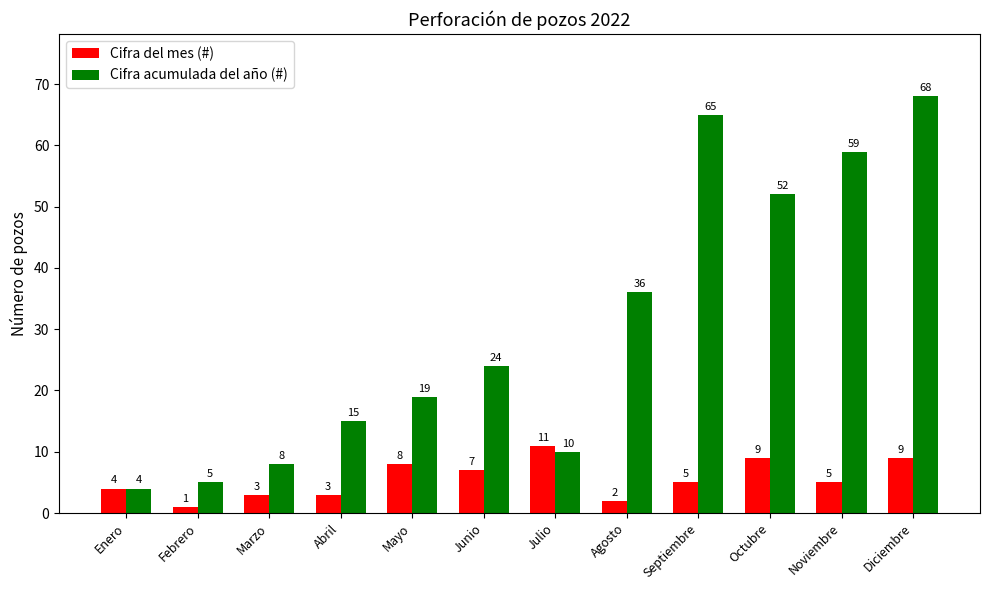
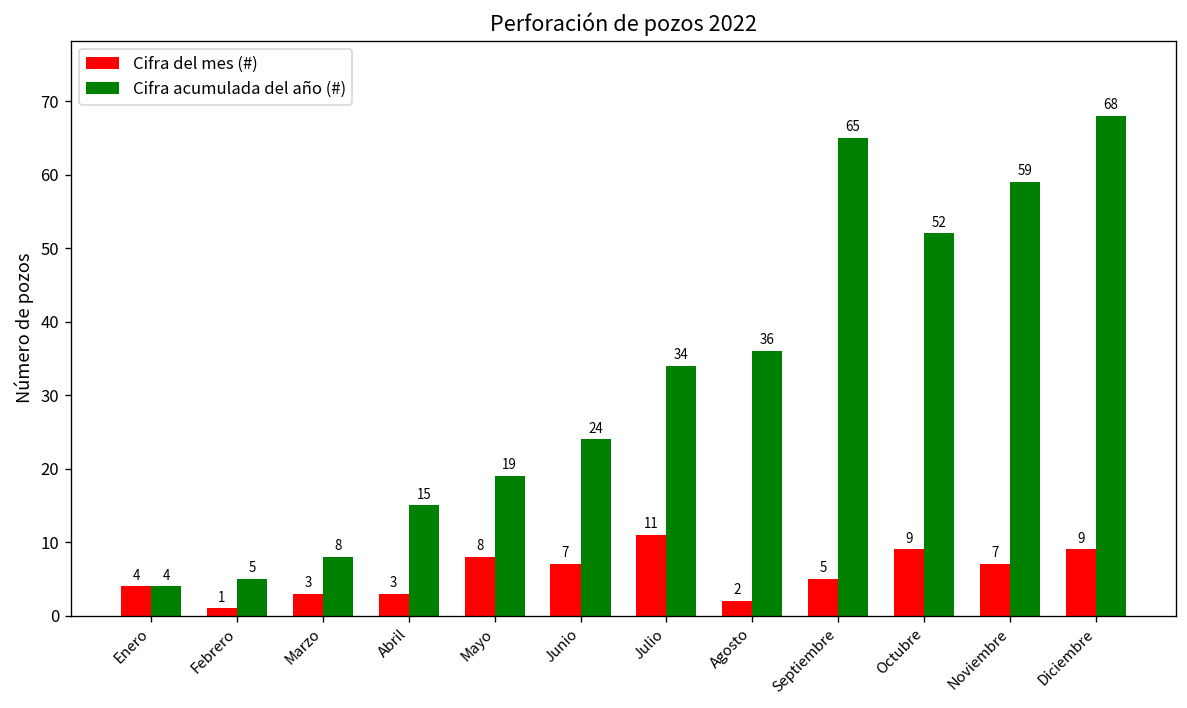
Cifra acumulada del año (#), Julio: 10 -> 34
Cifra del mes (#), Noviembre: 5 -> 7
